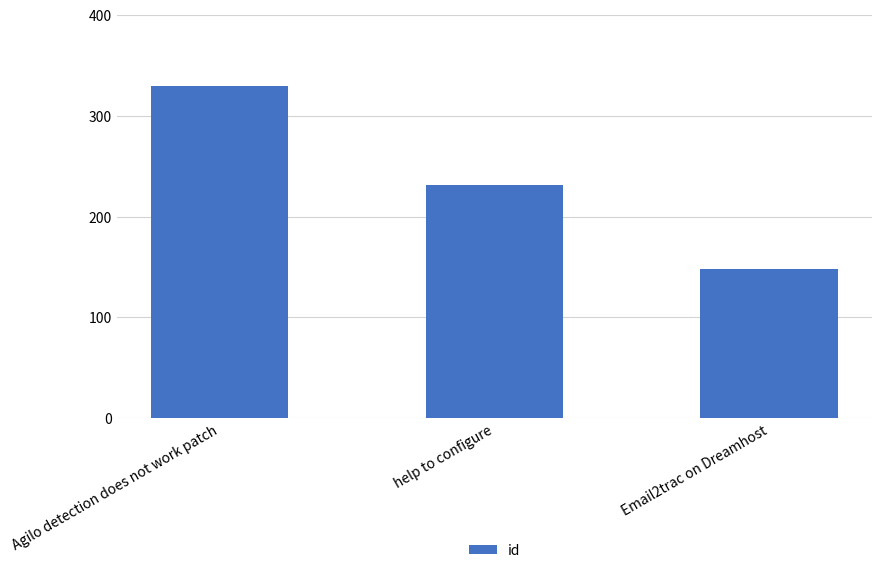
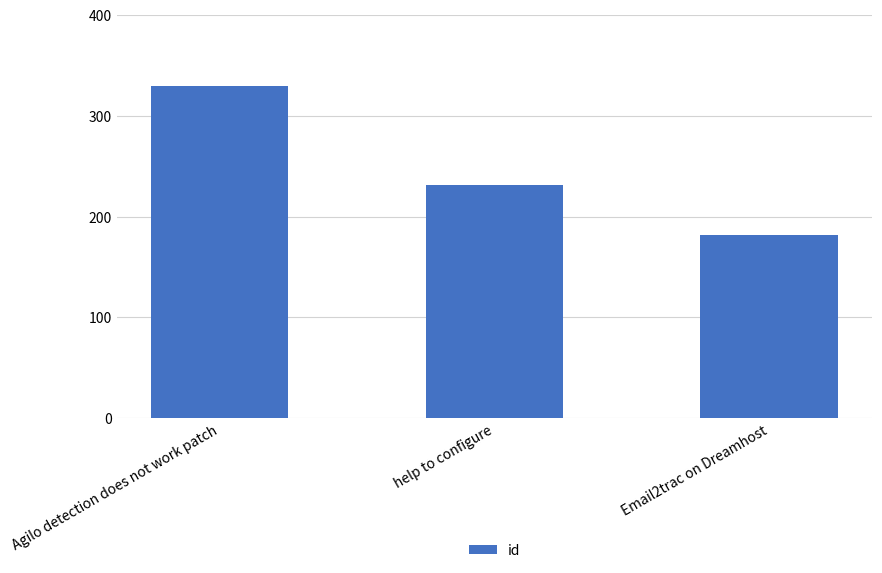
Email2trac on Dreamhost: 148 -> 182
